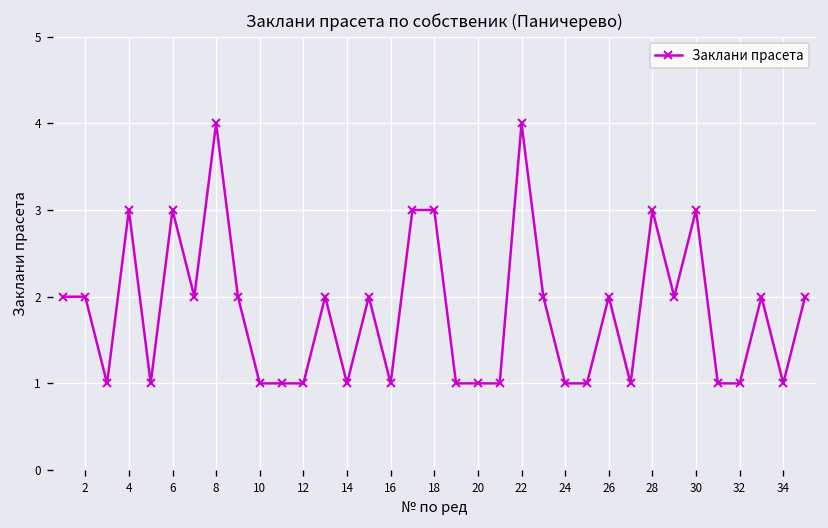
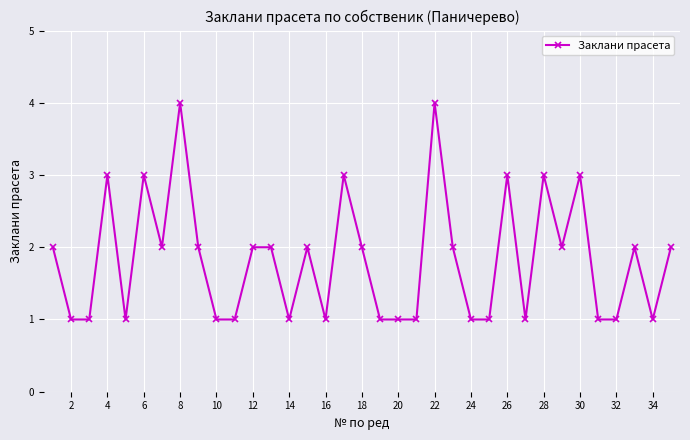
2: 2 -> 1
12: 1 -> 2
18: 3 -> 2
26: 2 -> 3
